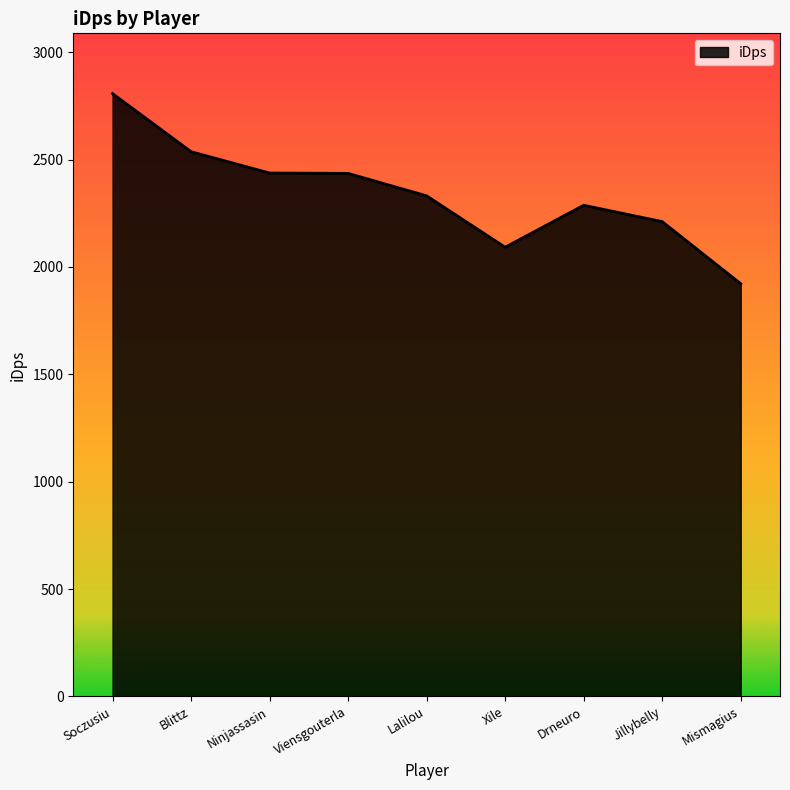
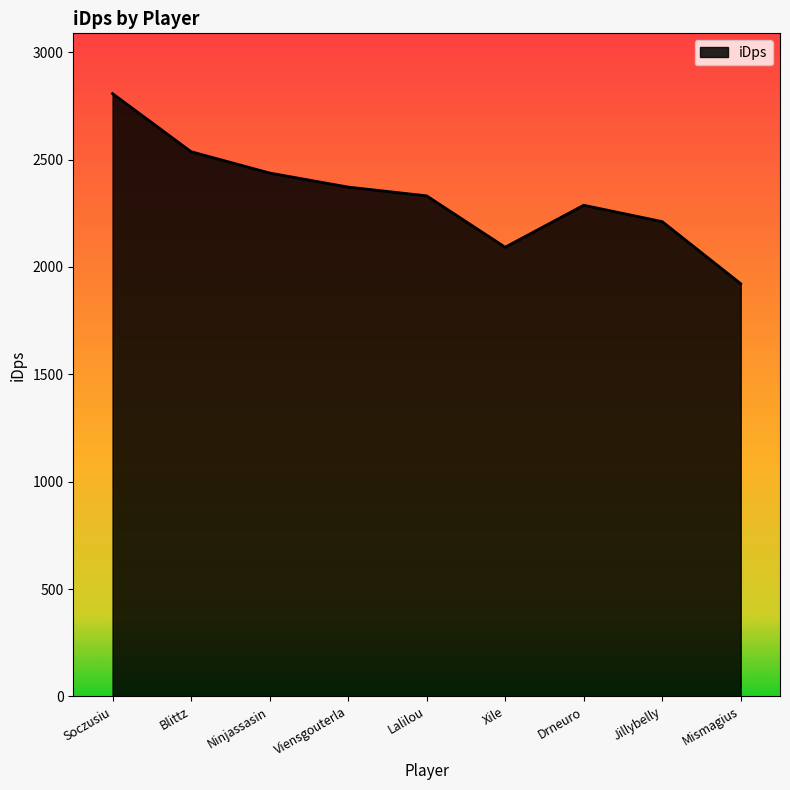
Viensgouterla: 2440 -> 2370
